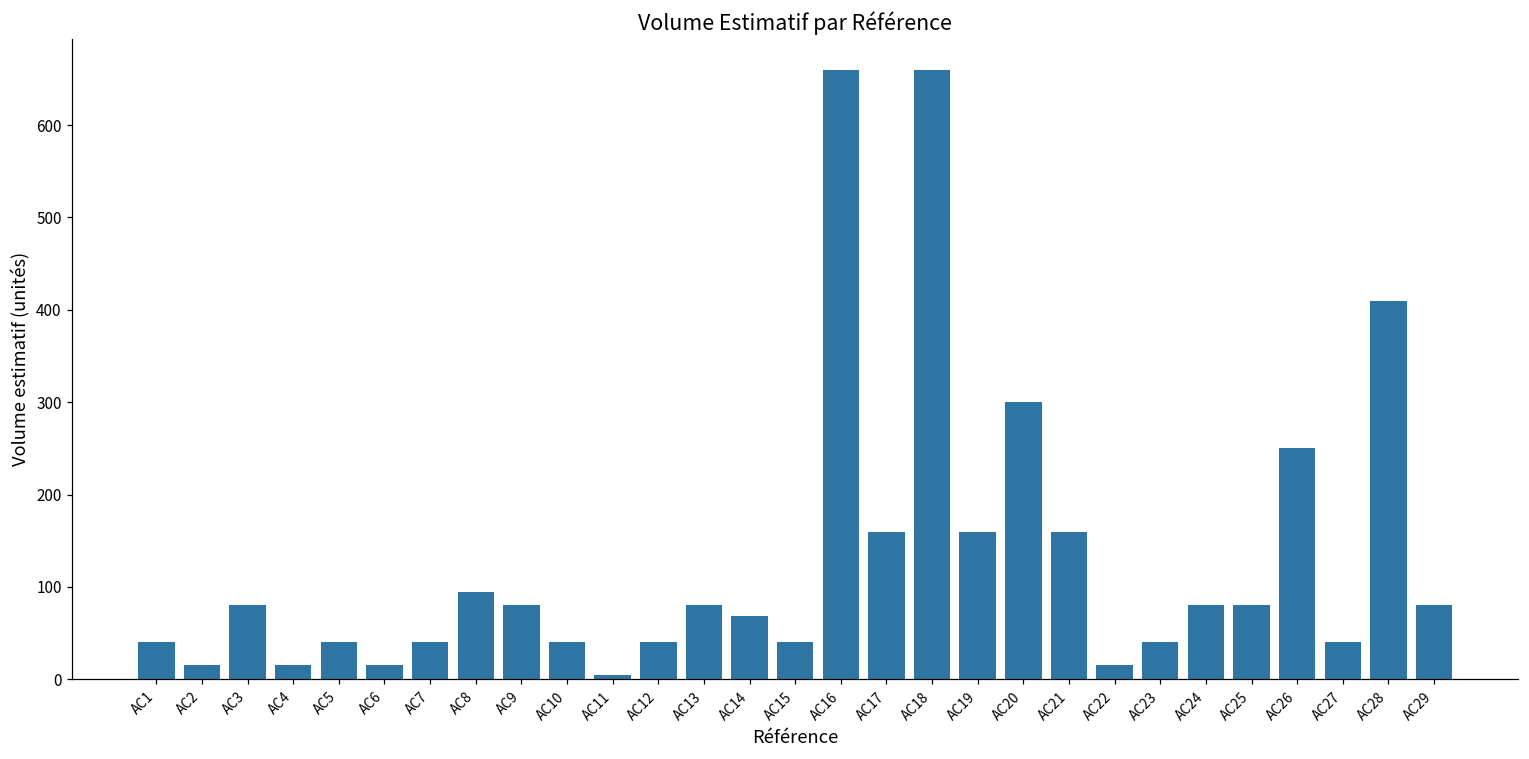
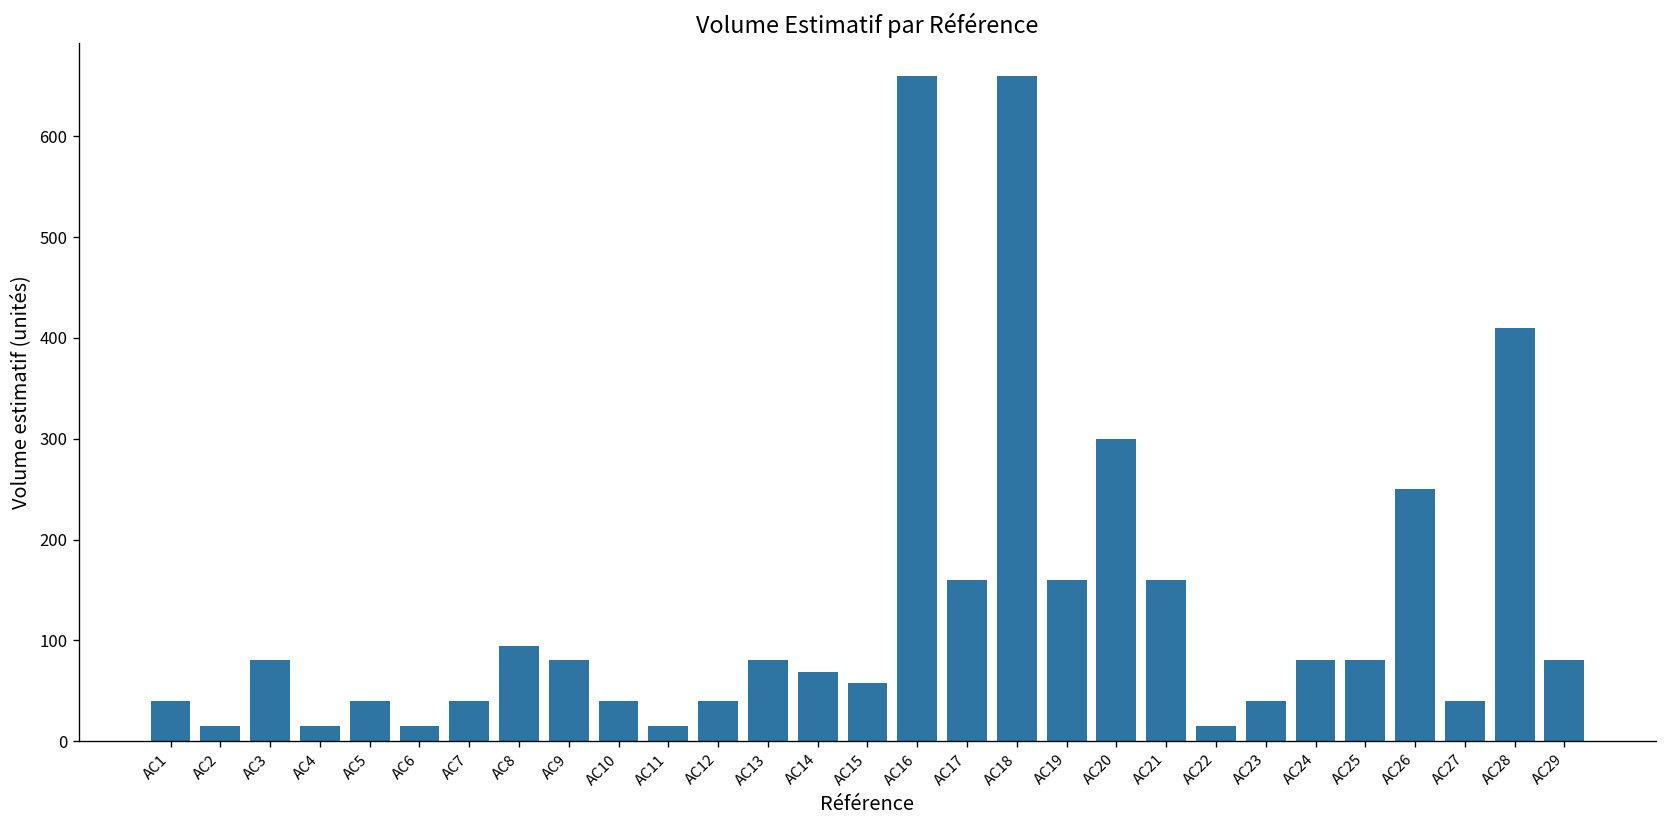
AC11: 10 -> 20
AC15: 40 -> 60
